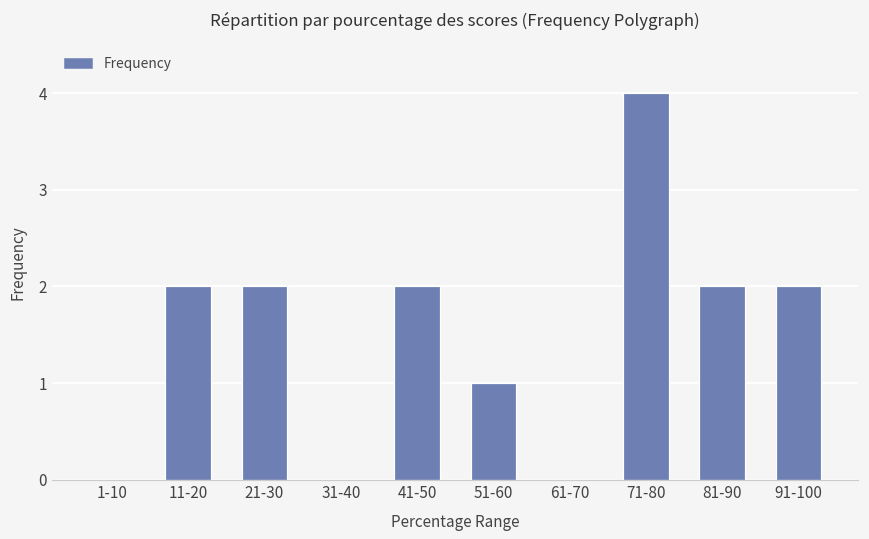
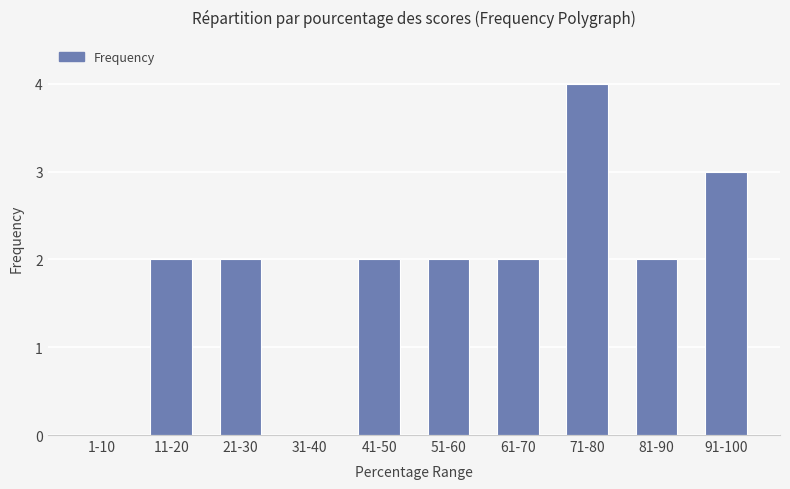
51-60: 1 -> 2
61-70: 0 -> 2
91-100: 2 -> 3
